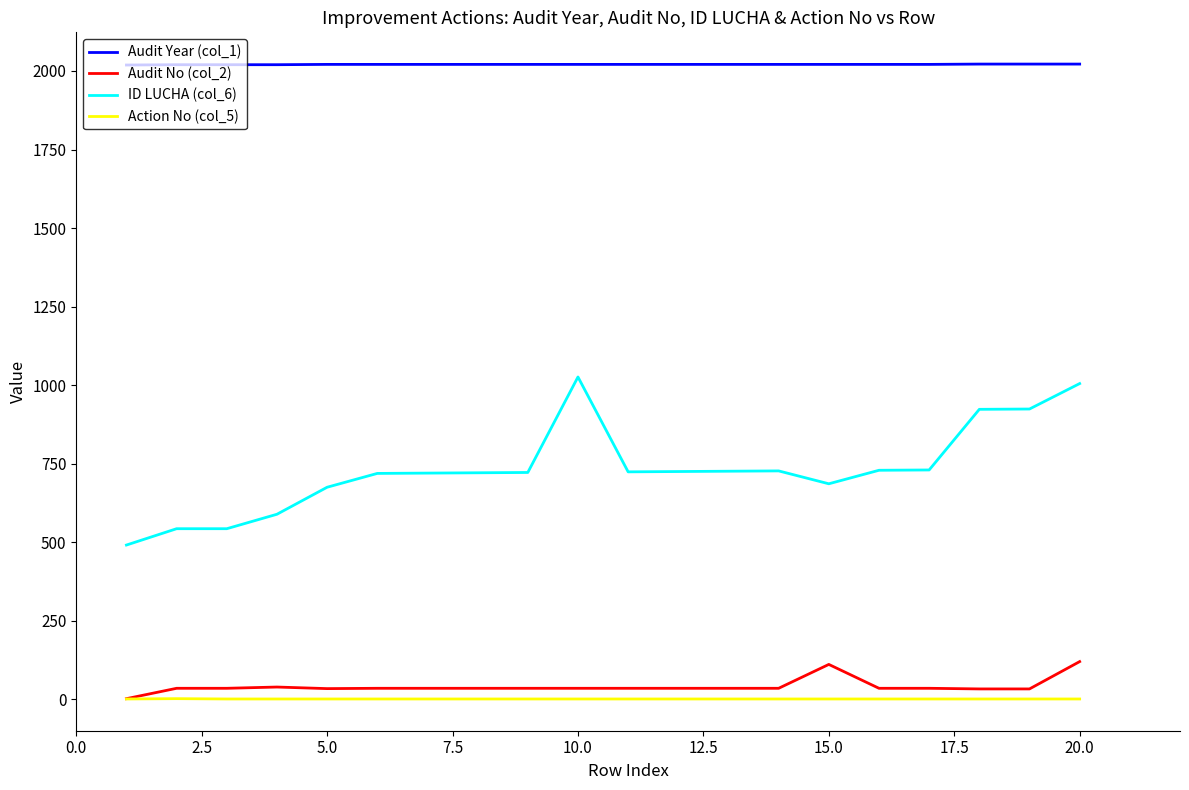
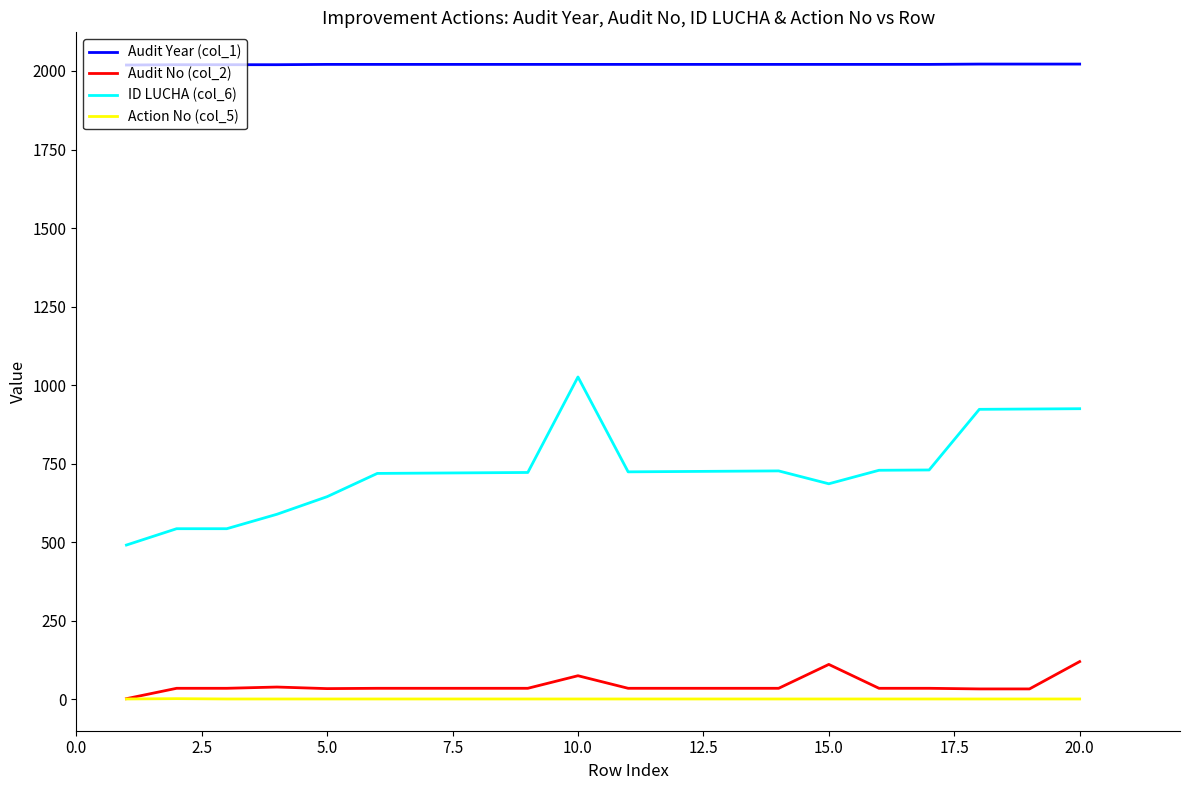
ID LUCHA (col_6), 5.0: 680 -> 650
Audit No (col_2), 10.0: 40 -> 80
ID LUCHA (col_6), 20.0: 1010 -> 930
